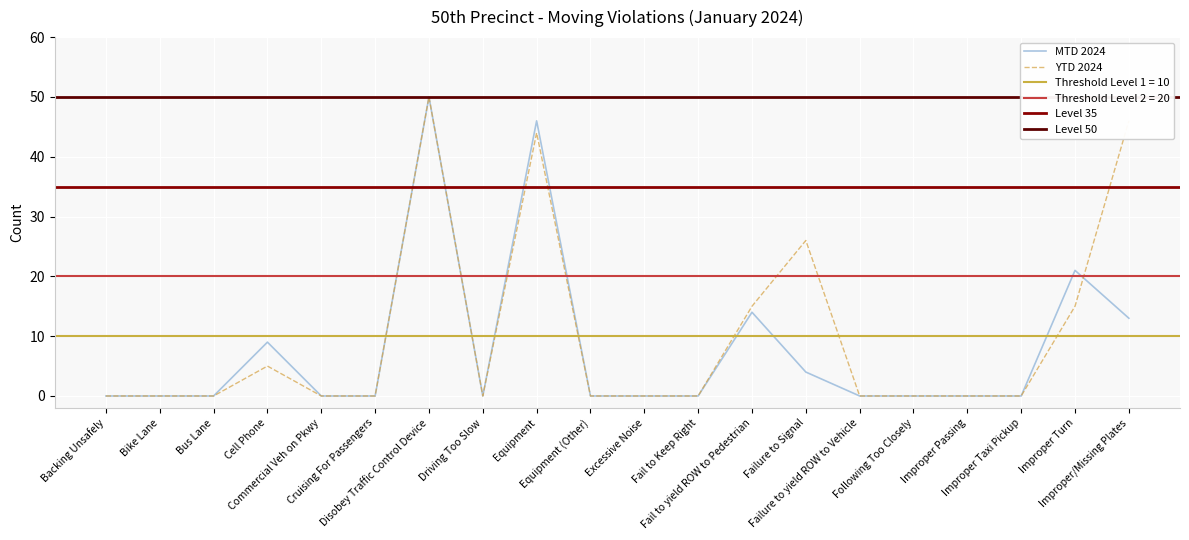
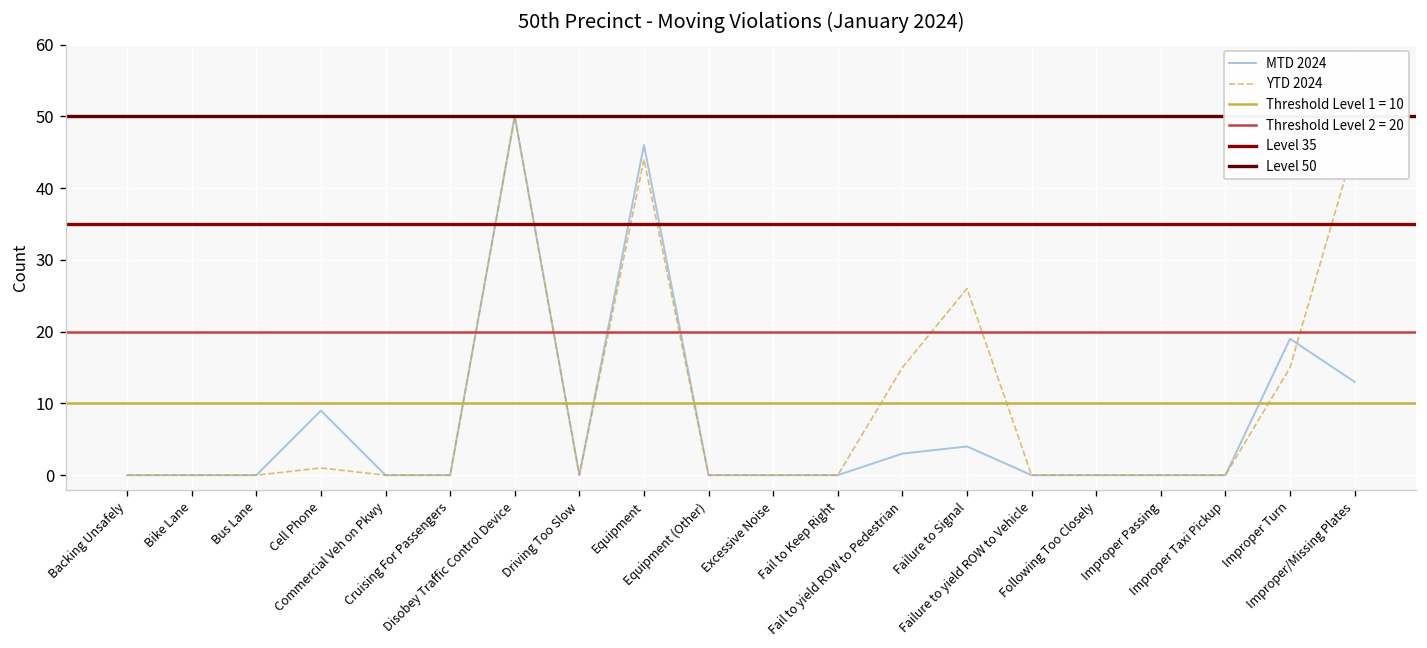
YTD 2024, Cell Phone: 5 -> 1
MTD 2024, Fail to yield ROW to Pedestrian: 14 -> 3
MTD 2024, Improper Turn: 21 -> 19
